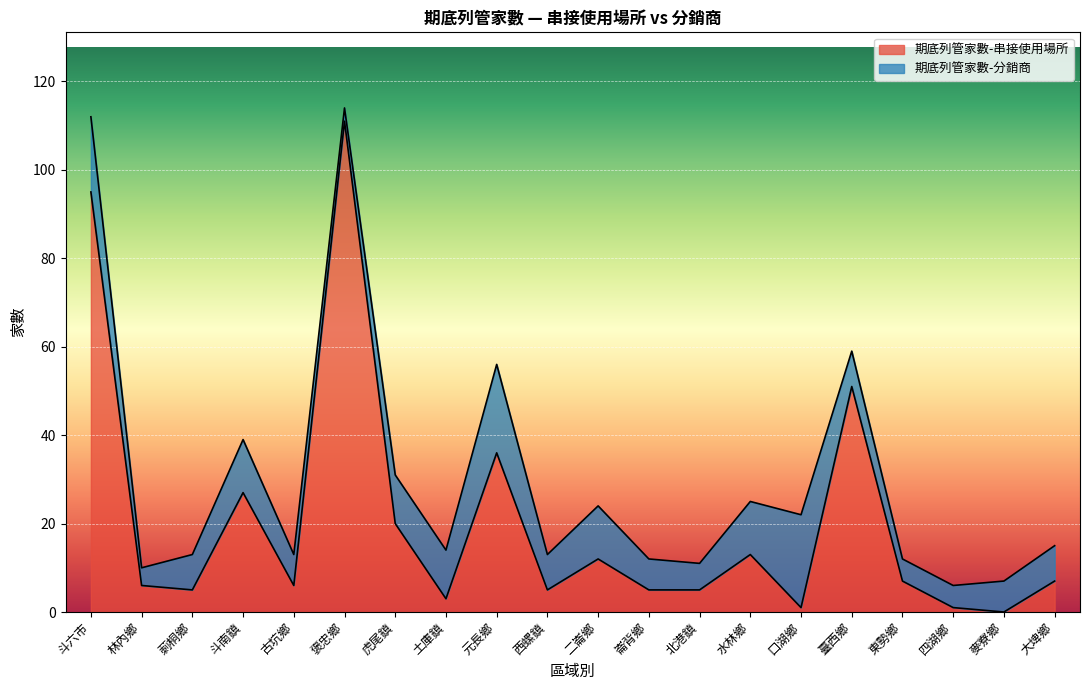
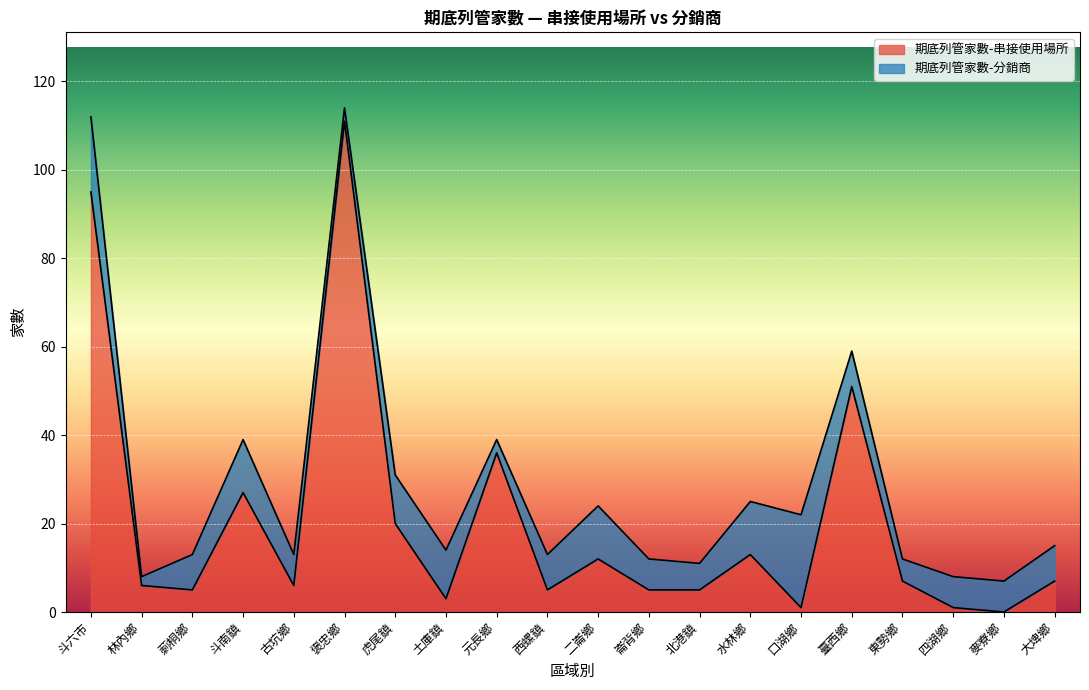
期底列管家數-分銷商, 林內鄉: 4 -> 2
期底列管家數-分銷商, 元長鄉: 20 -> 3
期底列管家數-分銷商, 四湖鄉: 5 -> 7
